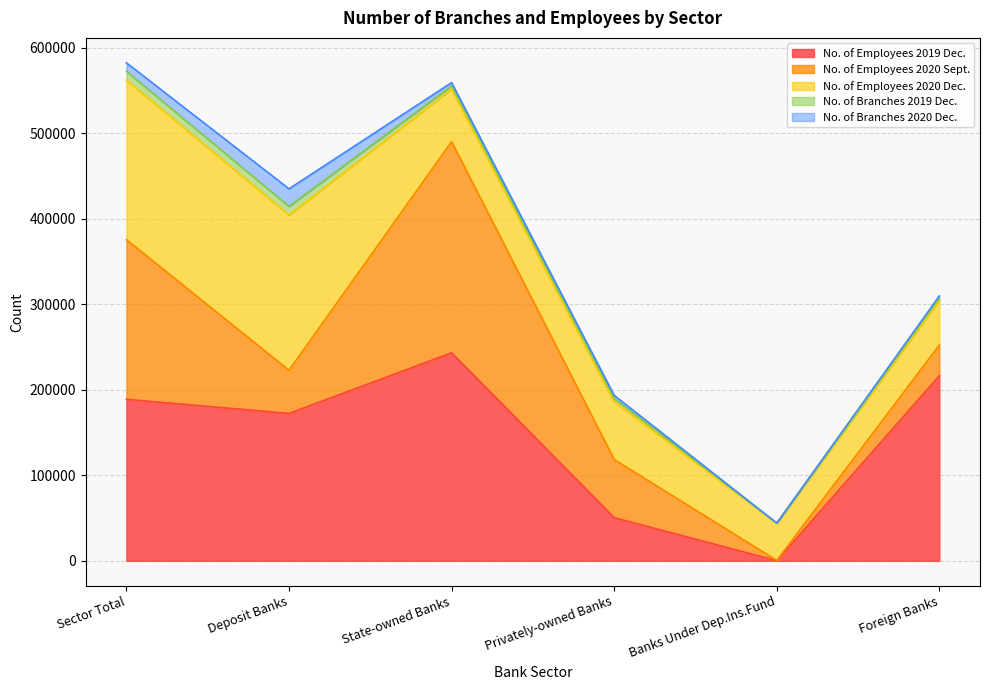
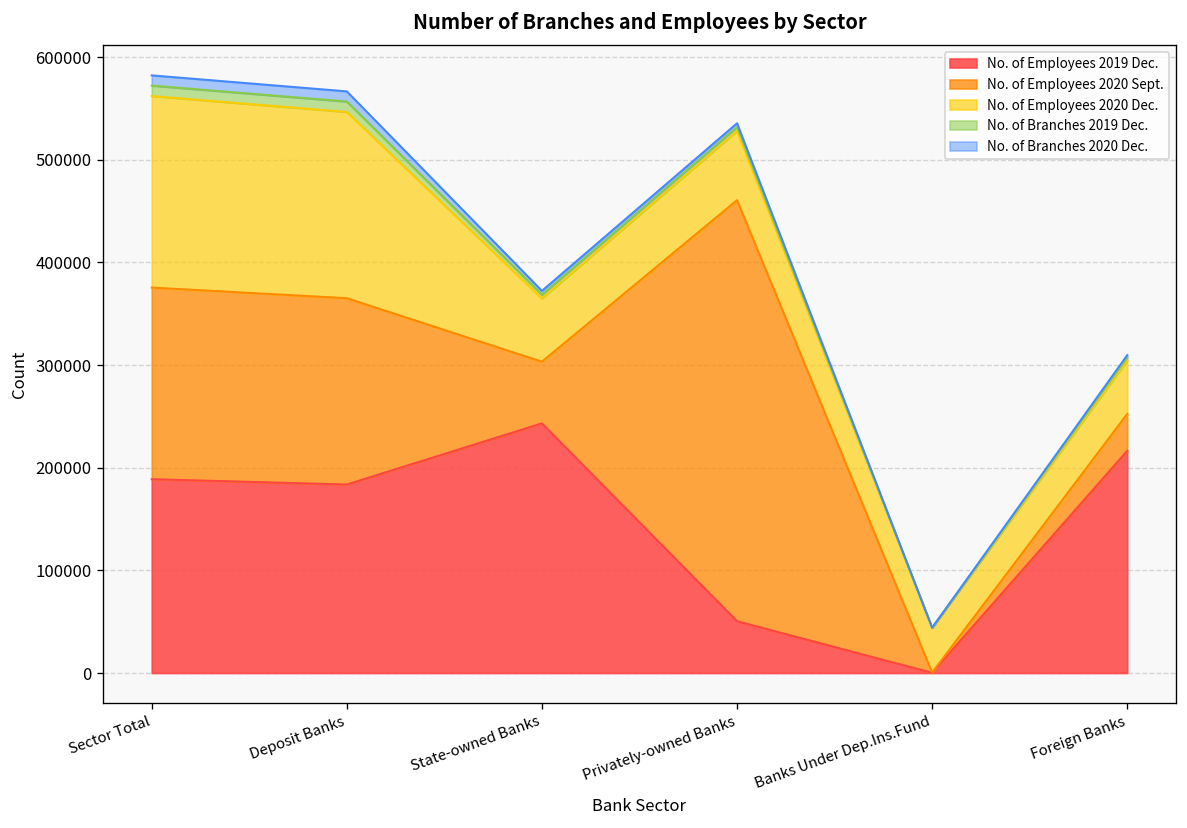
No. of Employees 2019 Dec., Deposit Banks: 170000 -> 180000
No. of Employees 2020 Sept., Deposit Banks: 50000 -> 180000
No. of Branches 2020 Dec., Deposit Banks: 20000 -> 10000
No. of Employees 2020 Sept., State-owned Banks: 250000 -> 60000
No. of Employees 2020 Sept., Privately-owned Banks: 70000 -> 410000
